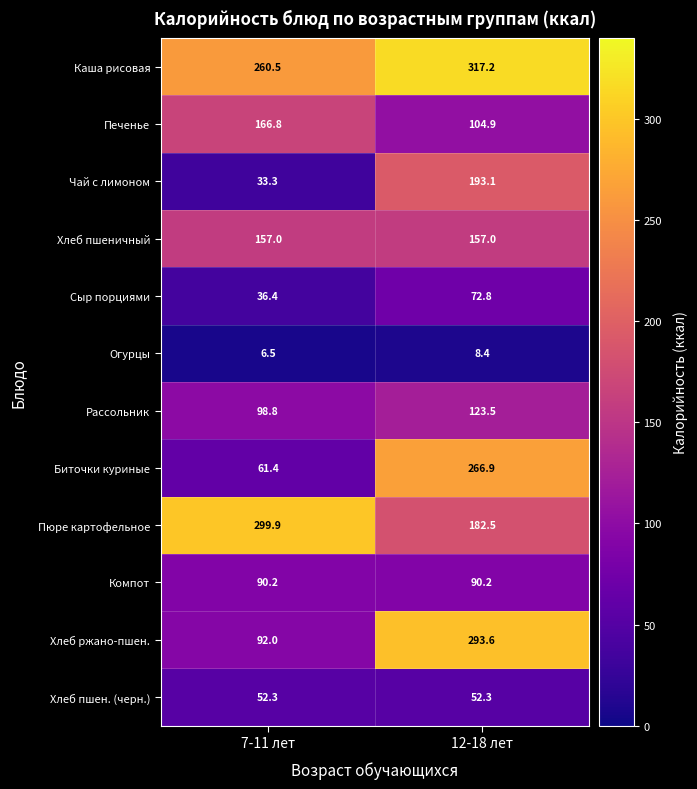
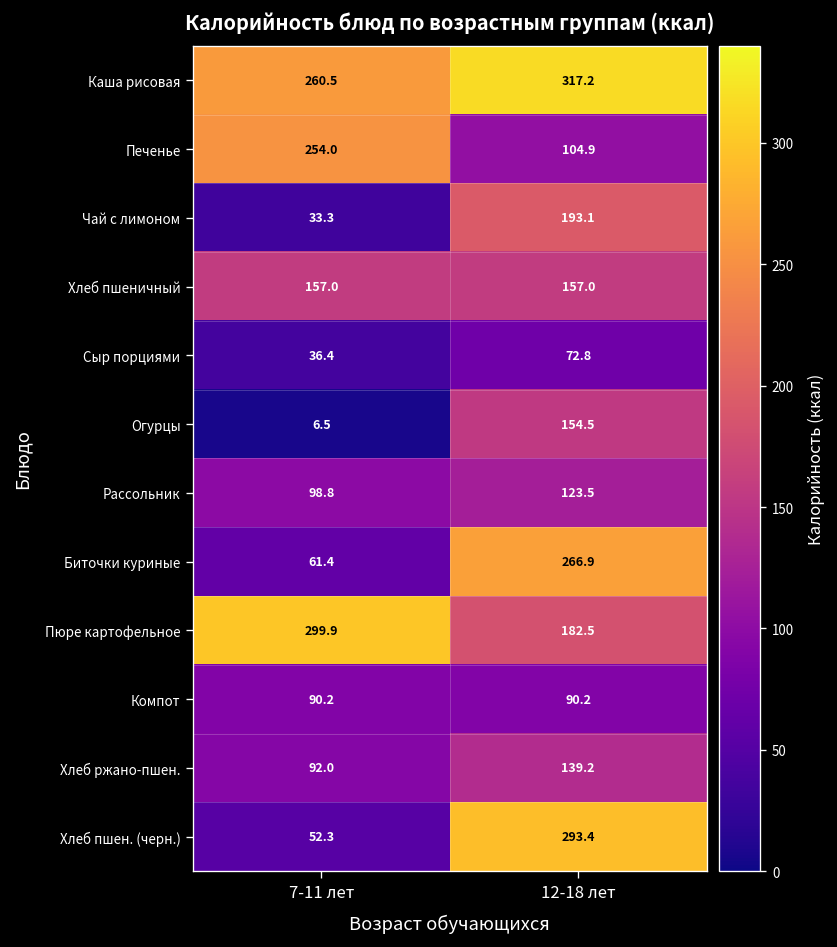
Печенье, 7-11 лет: 166.8 -> 254.0
Огурцы, 12-18 лет: 8.4 -> 154.5
Хлеб ржано-пшен., 12-18 лет: 293.6 -> 139.2
Хлеб пшен. (черн.), 12-18 лет: 52.3 -> 293.4
